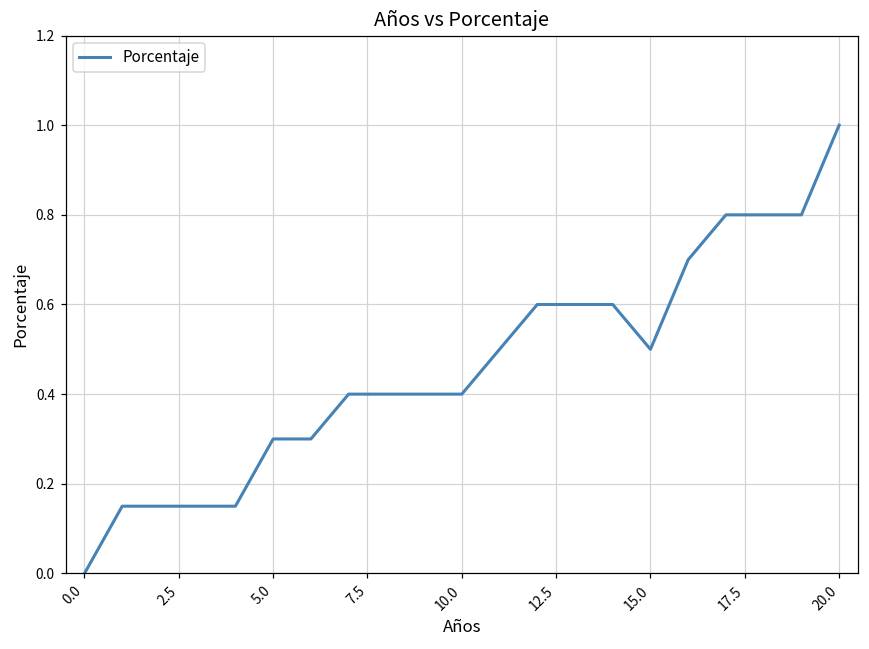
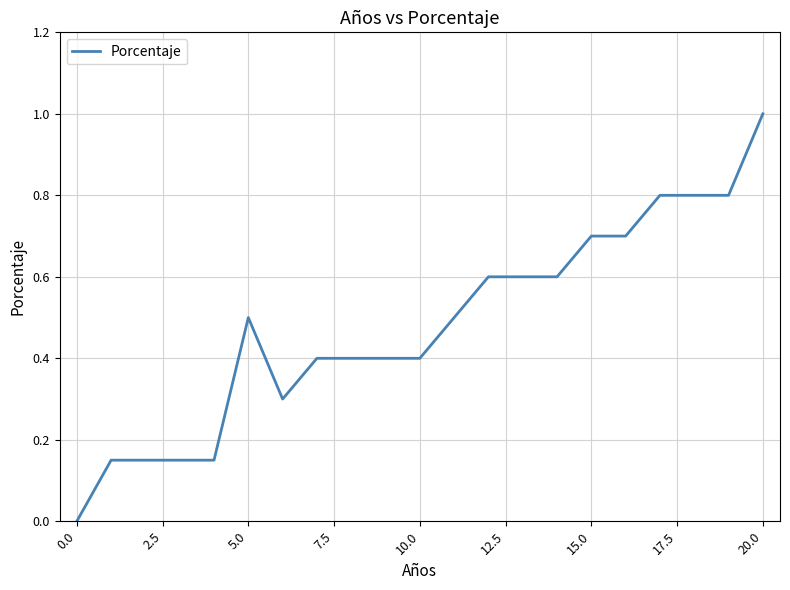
5.0: 0.3 -> 0.5
15.0: 0.5 -> 0.7
